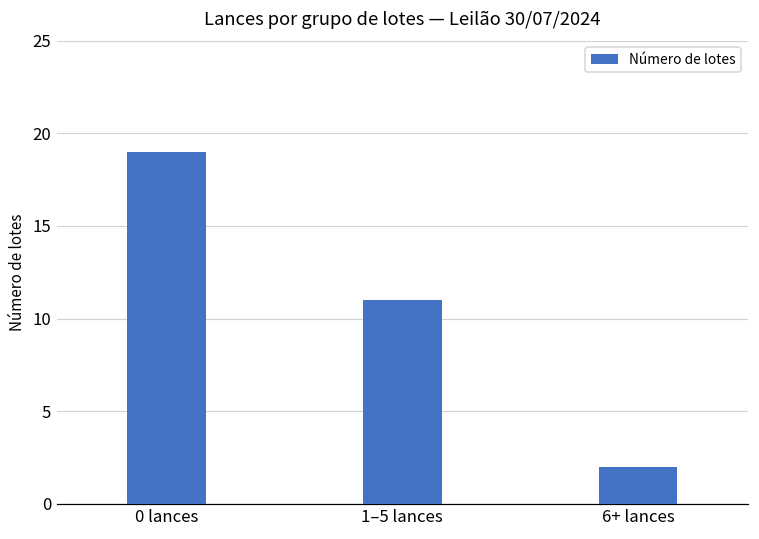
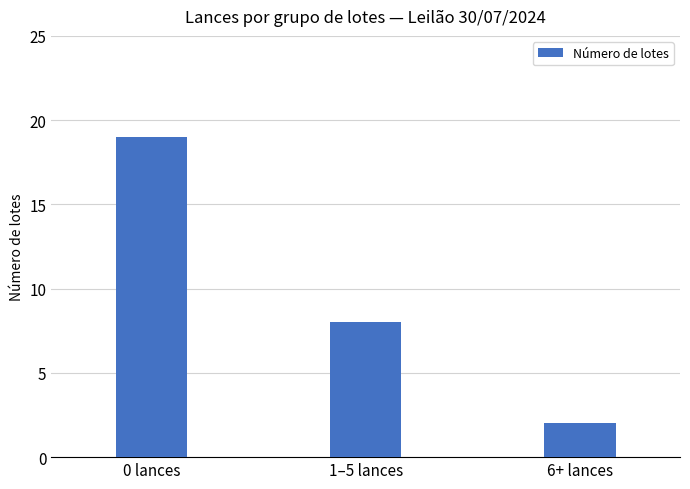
1–5 lances: 11 -> 8
